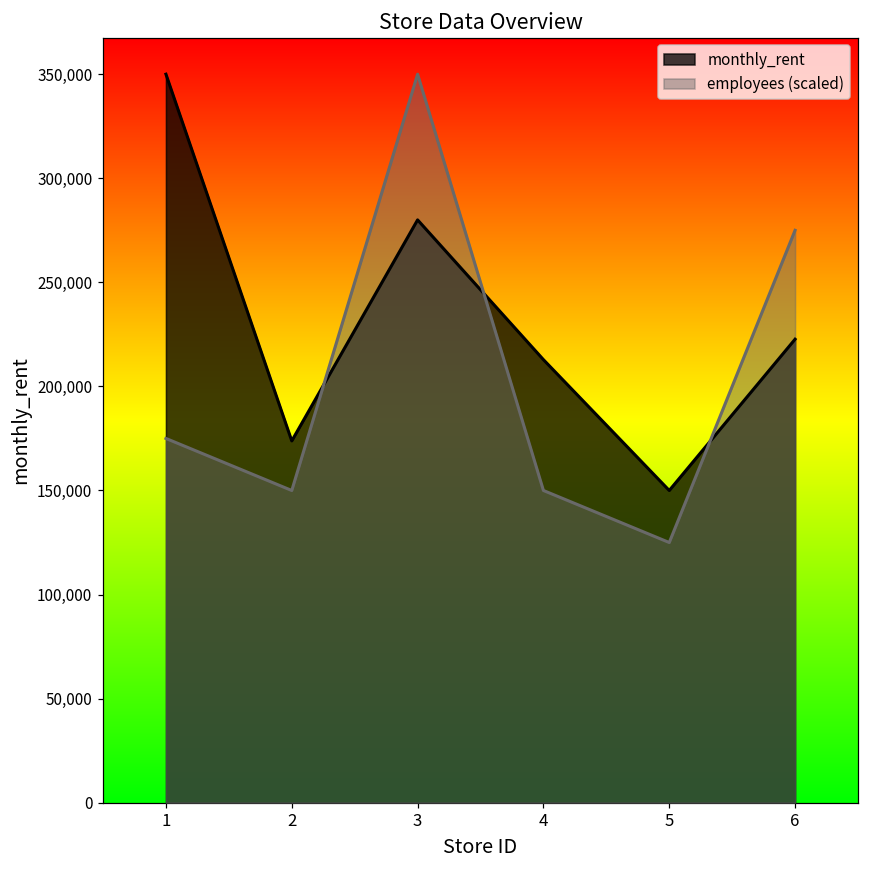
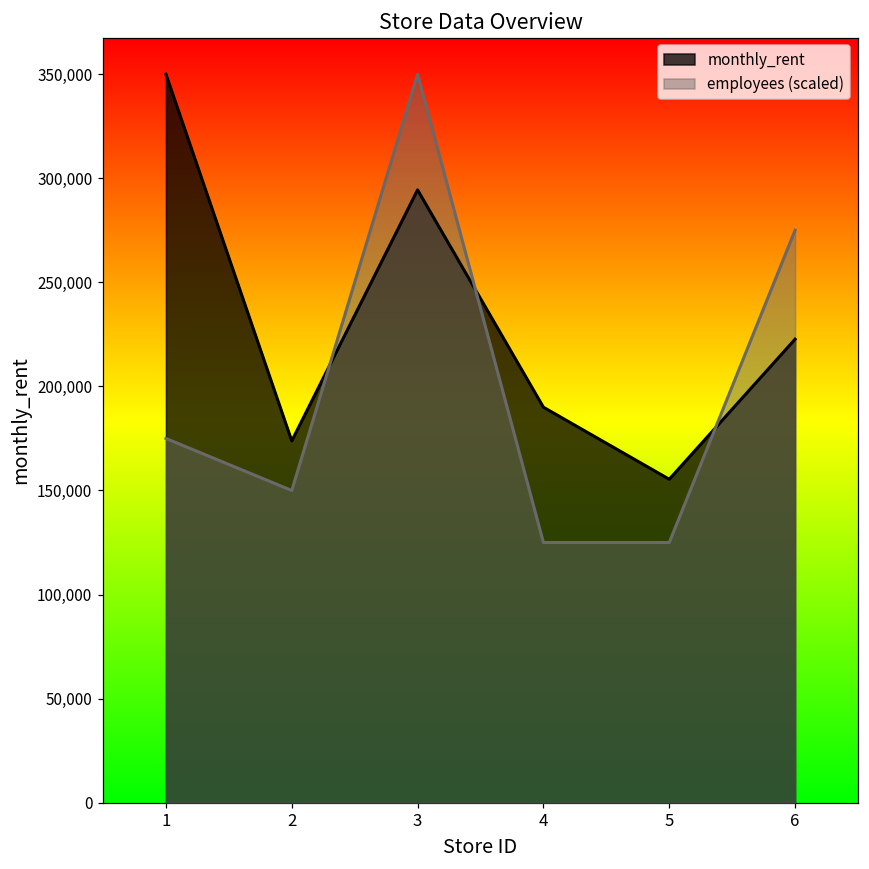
monthly_rent, 3: 280,000 -> 294,000
monthly_rent, 4: 213,000 -> 190,000
employees (scaled), 4: 150,000 -> 125,000
monthly_rent, 5: 150,000 -> 155,000
